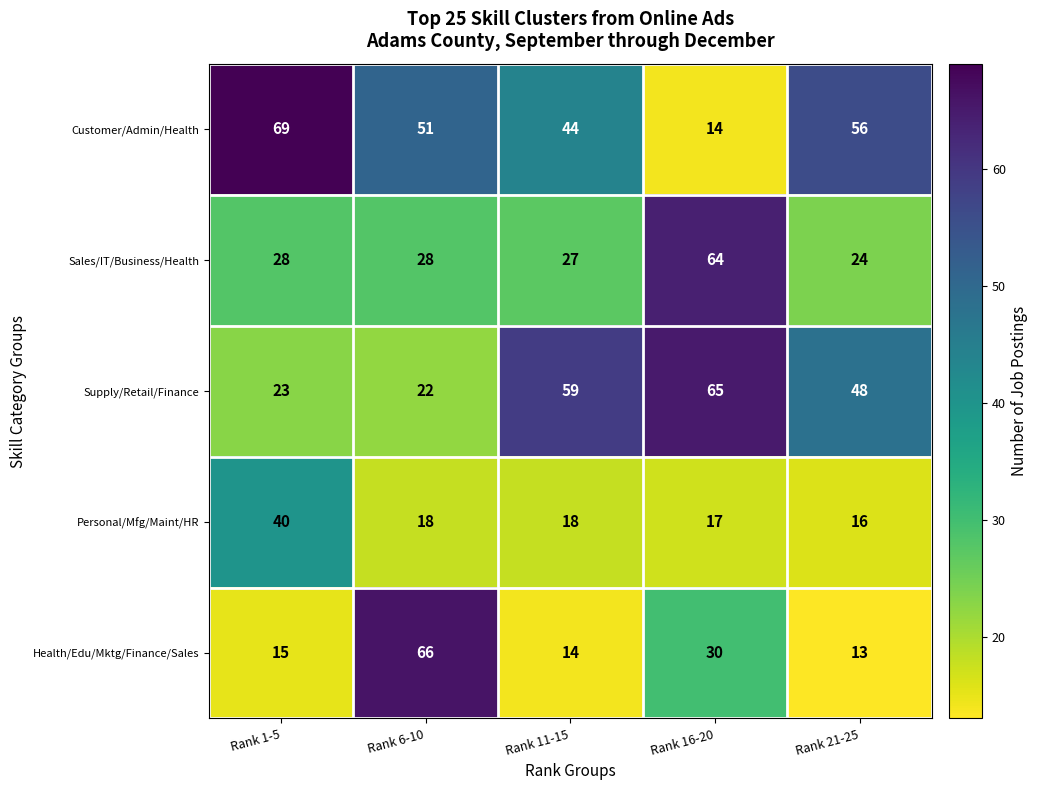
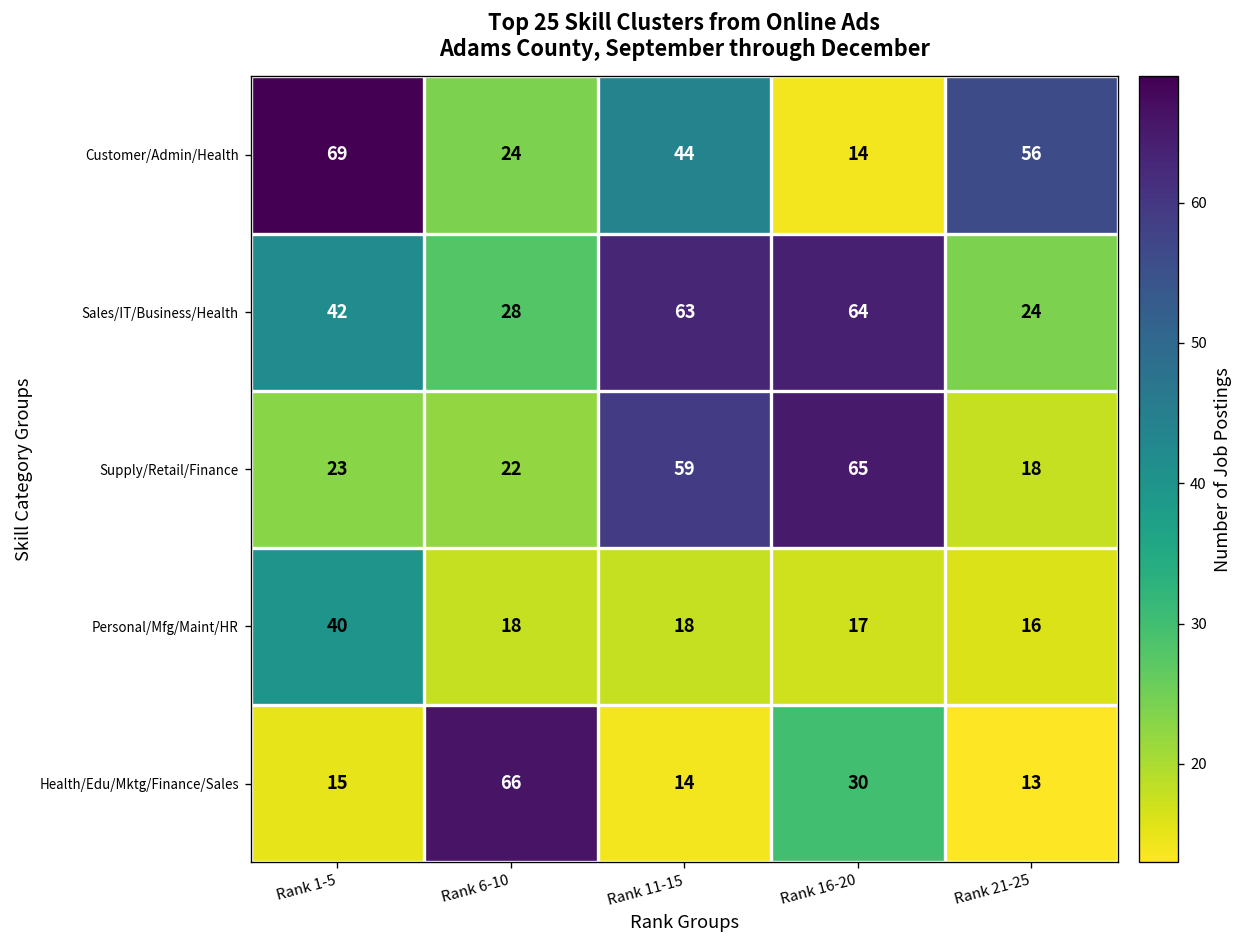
Customer/Admin/Health, Rank 6-10: 51 -> 24
Sales/IT/Business/Health, Rank 1-5: 28 -> 42
Sales/IT/Business/Health, Rank 11-15: 27 -> 63
Supply/Retail/Finance, Rank 21-25: 48 -> 18
